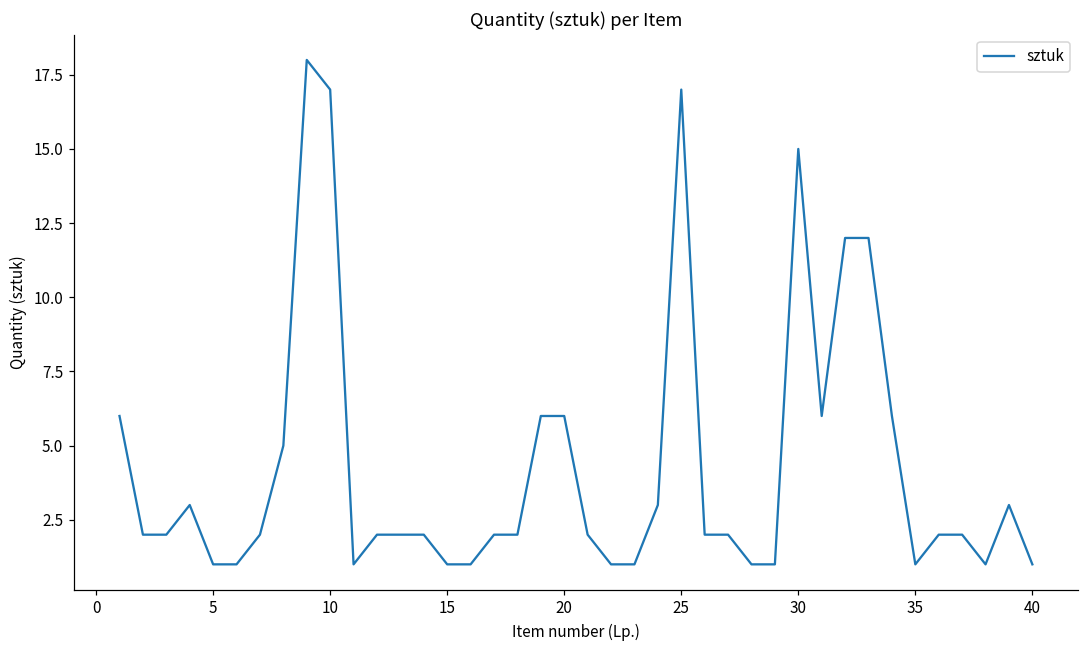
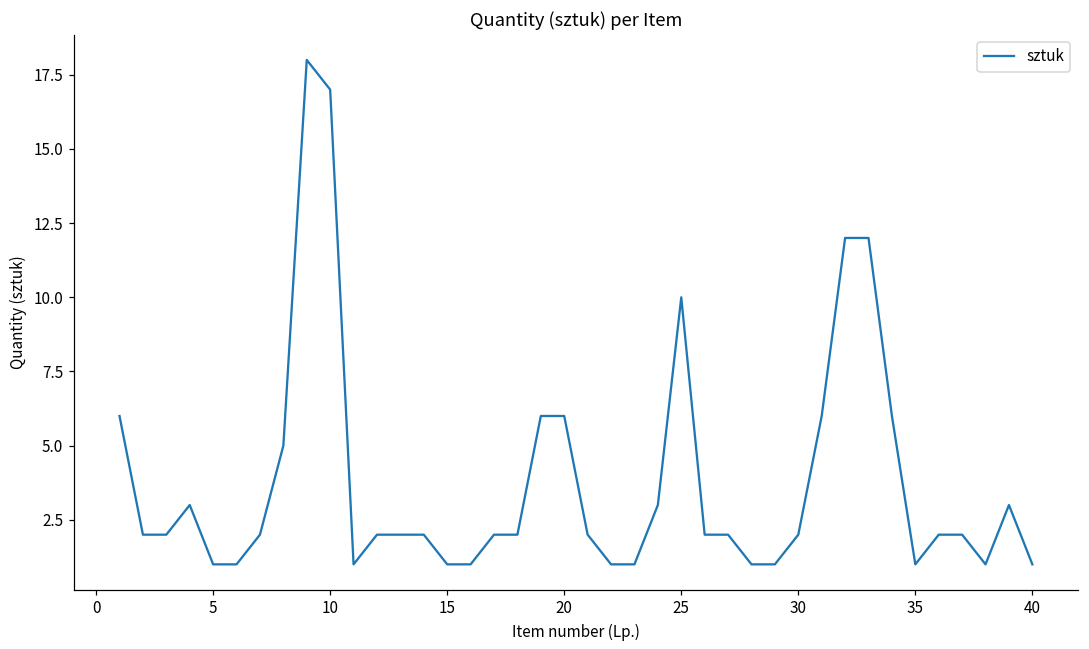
25: 17 -> 10
30: 15 -> 2
